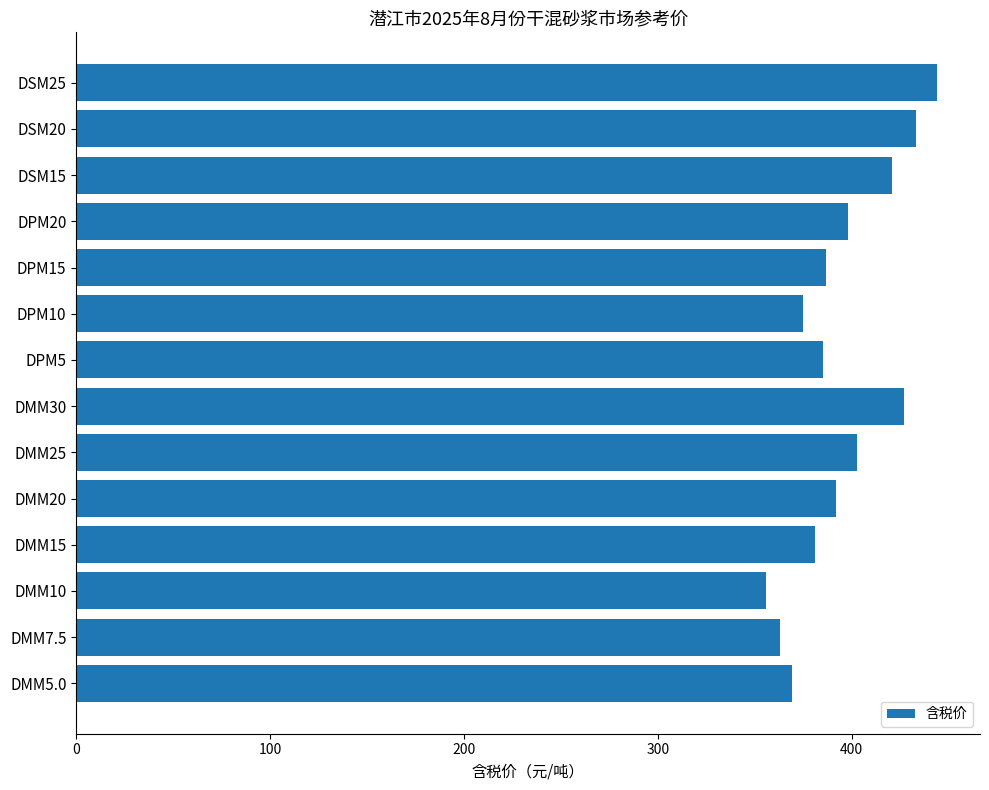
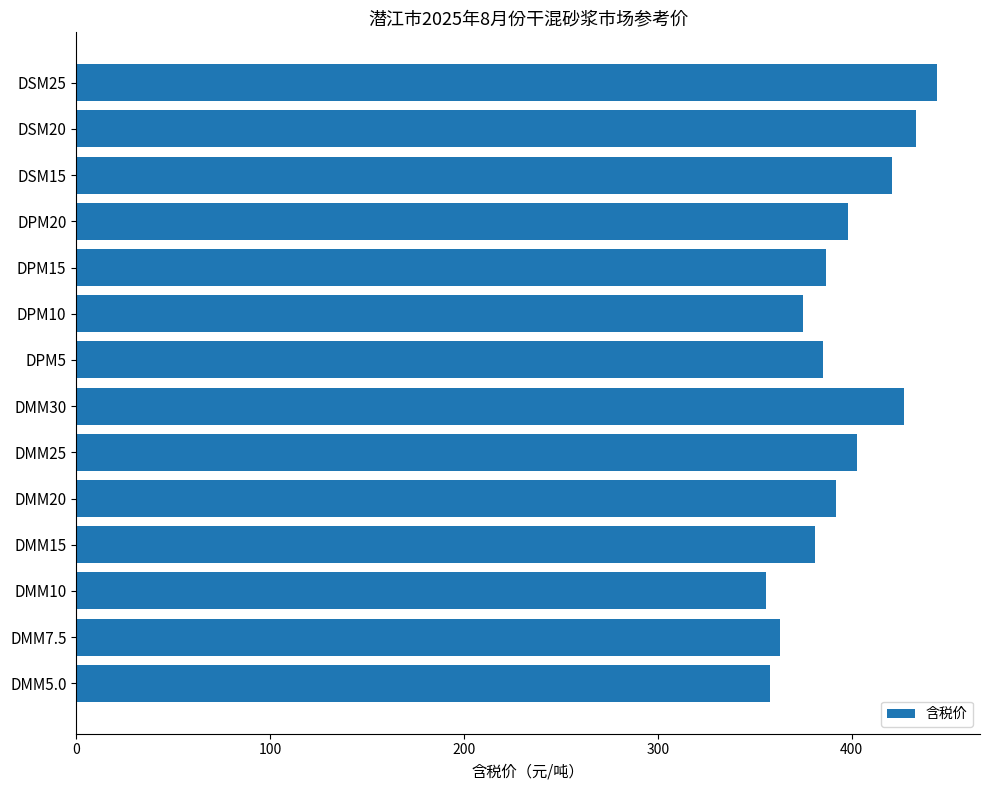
DMM5.0: 369 -> 358
